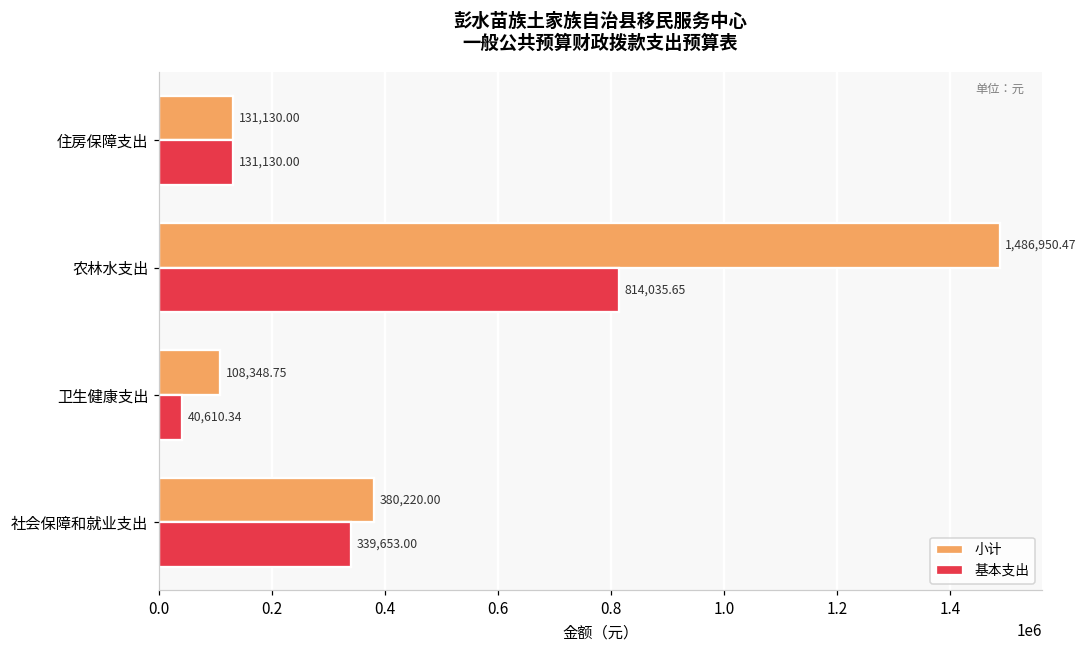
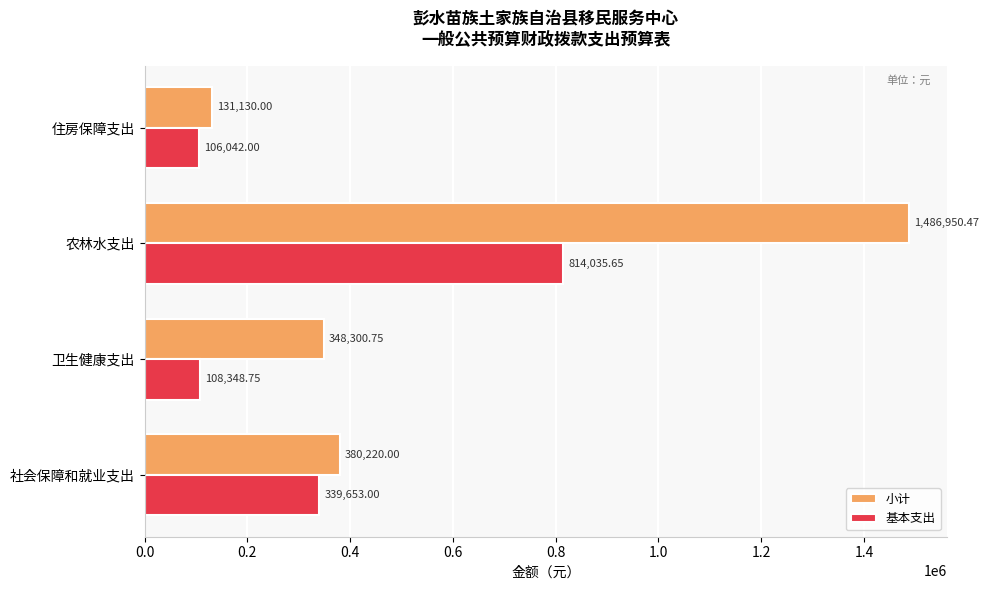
基本支出, 住房保障支出: 131,130.00 -> 106,042.00
小计, 卫生健康支出: 108,348.75 -> 348,300.75
基本支出, 卫生健康支出: 40,610.34 -> 108,348.75
